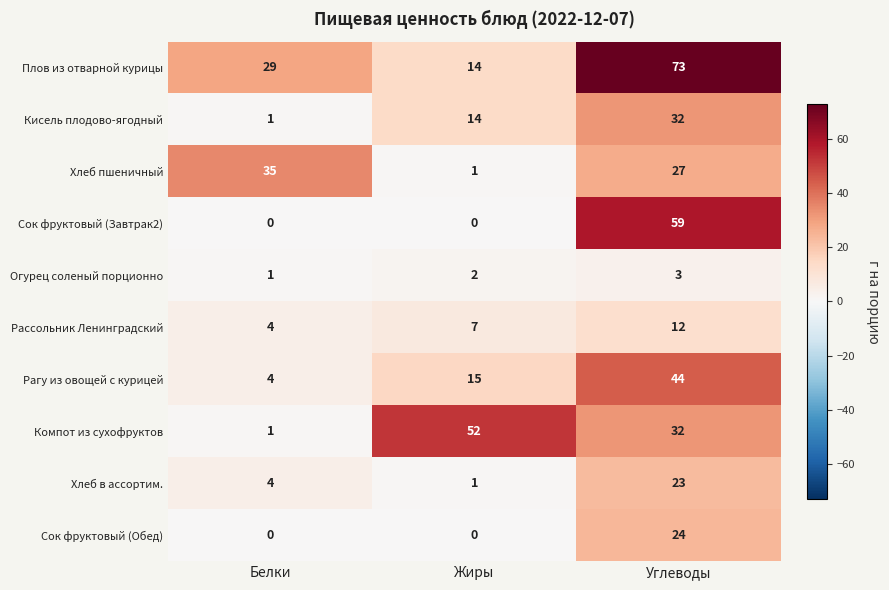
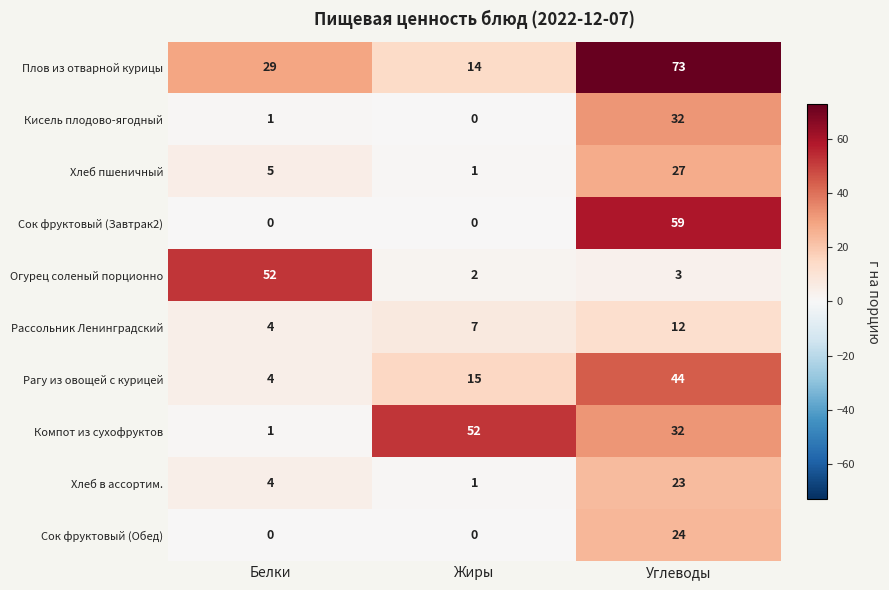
Кисель плодово-ягодный, Жиры: 14 -> 0
Хлеб пшеничный, Белки: 35 -> 5
Огурец соленый порционно, Белки: 1 -> 52
